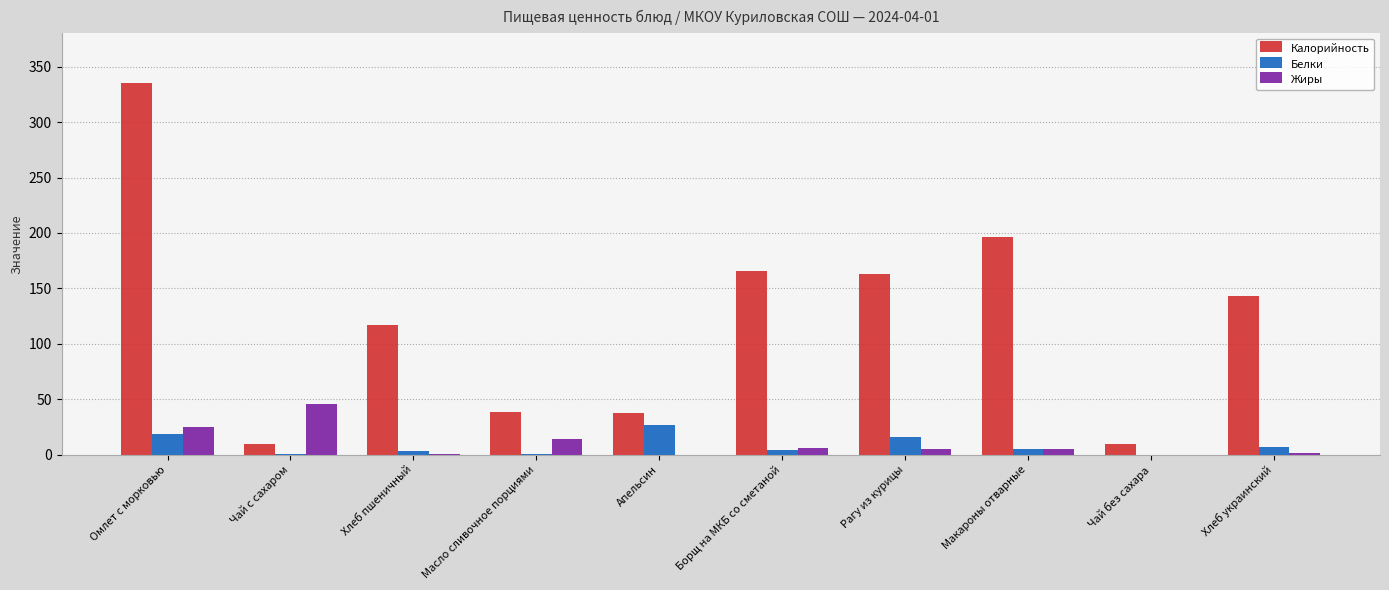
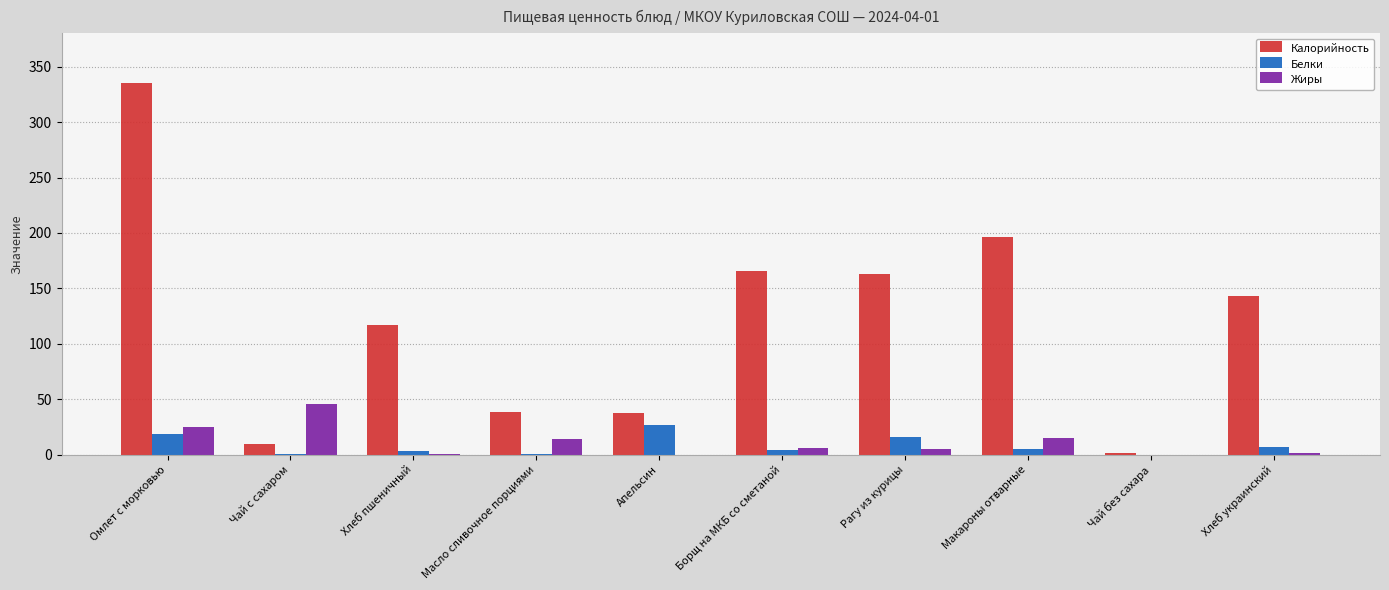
Жиры, Макароны отварные: 5 -> 16
Калорийность, Чай без сахара: 10 -> 1
